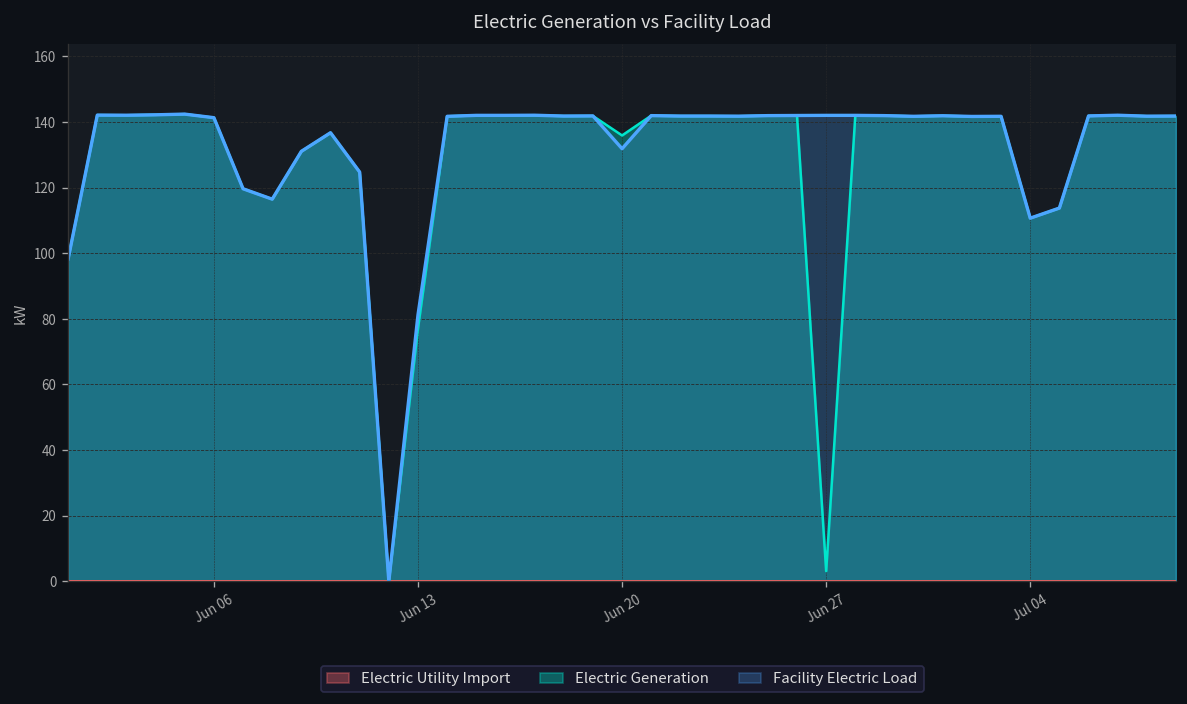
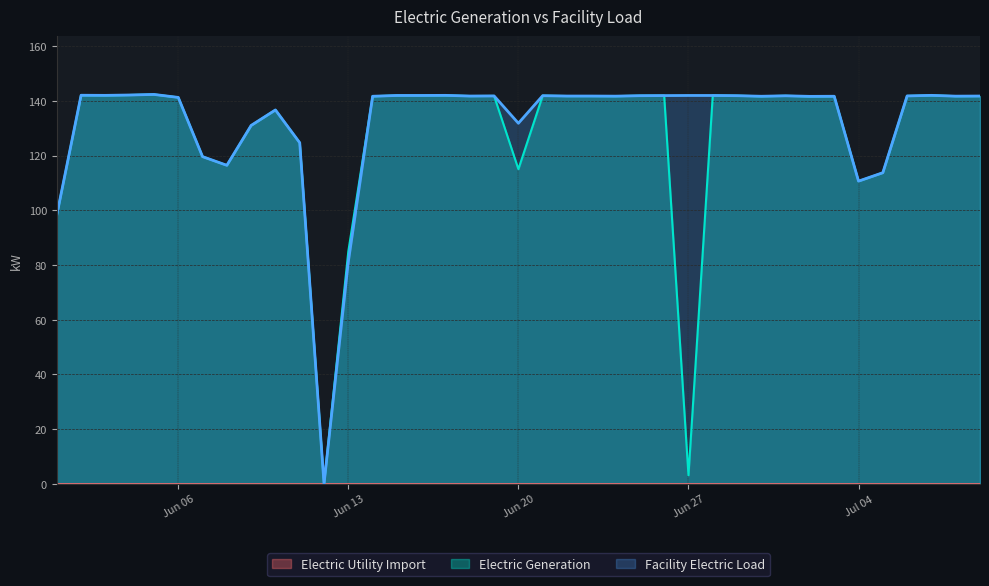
Electric Generation, Jun 13: 77 -> 85
Electric Generation, Jun 20: 136 -> 115
